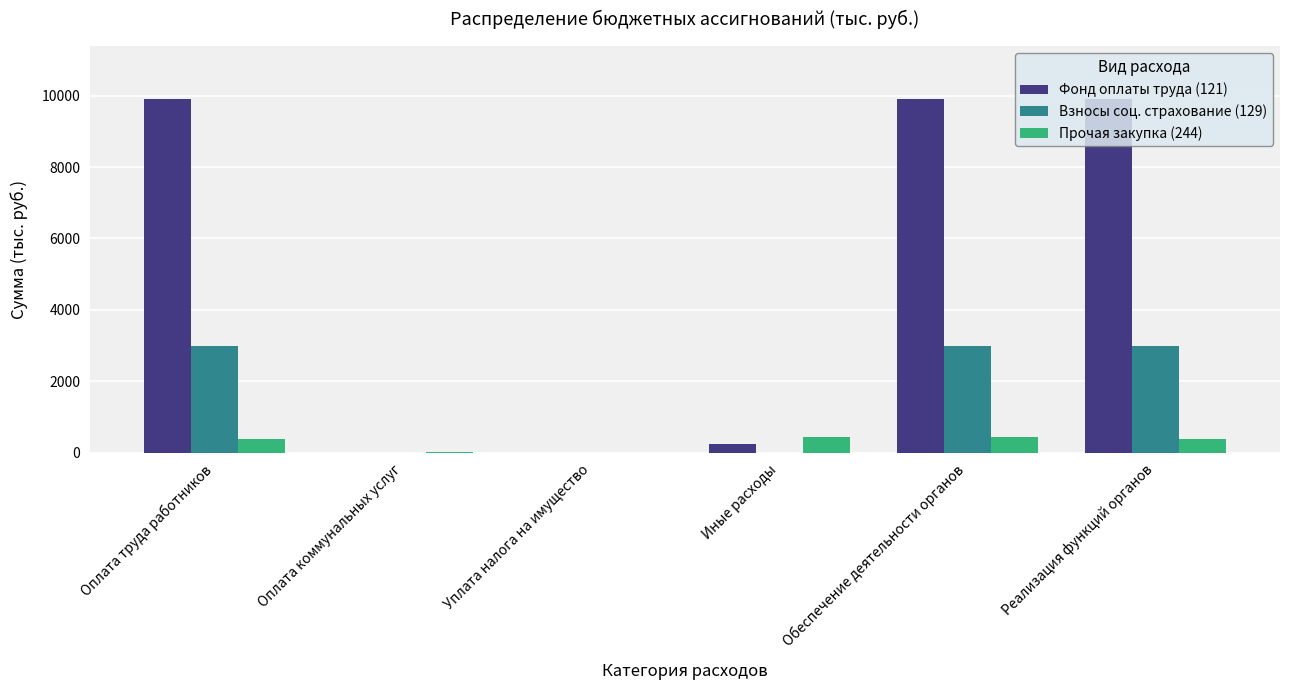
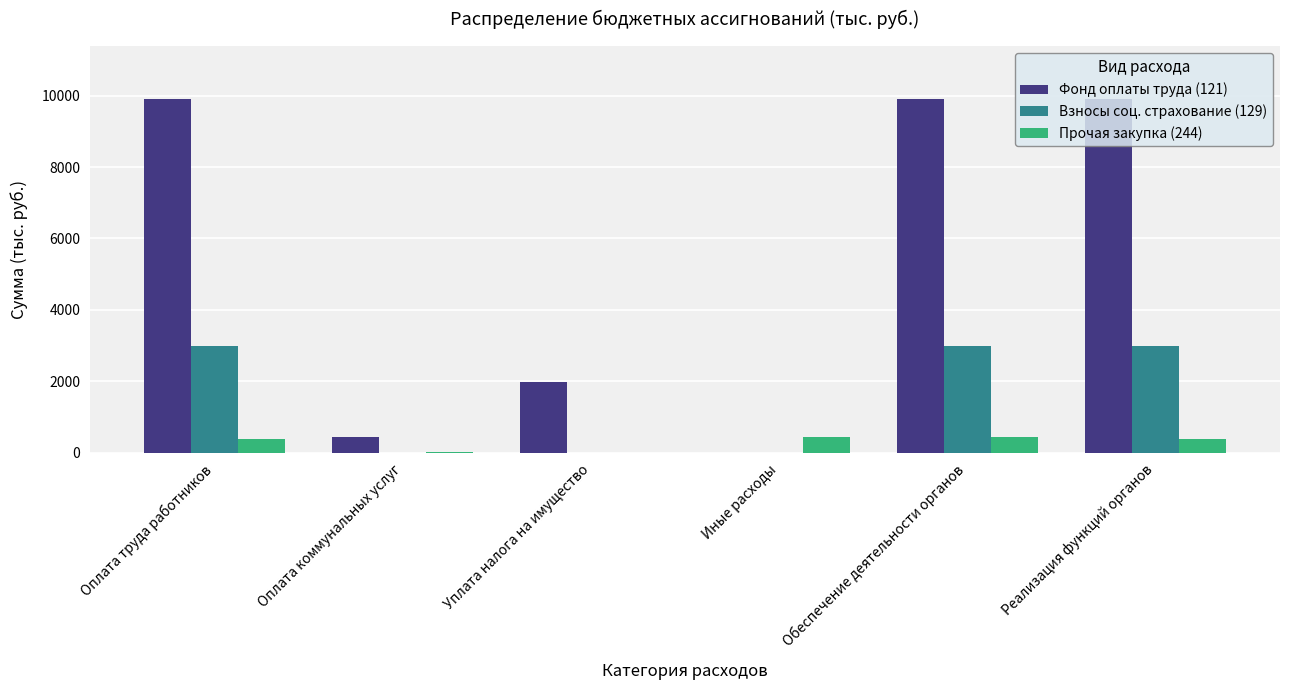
Фонд оплаты труда (121), Оплата коммунальных услуг: 0 -> 400
Фонд оплаты труда (121), Уплата налога на имущество: 0 -> 2000
Фонд оплаты труда (121), Иные расходы: 300 -> 0
